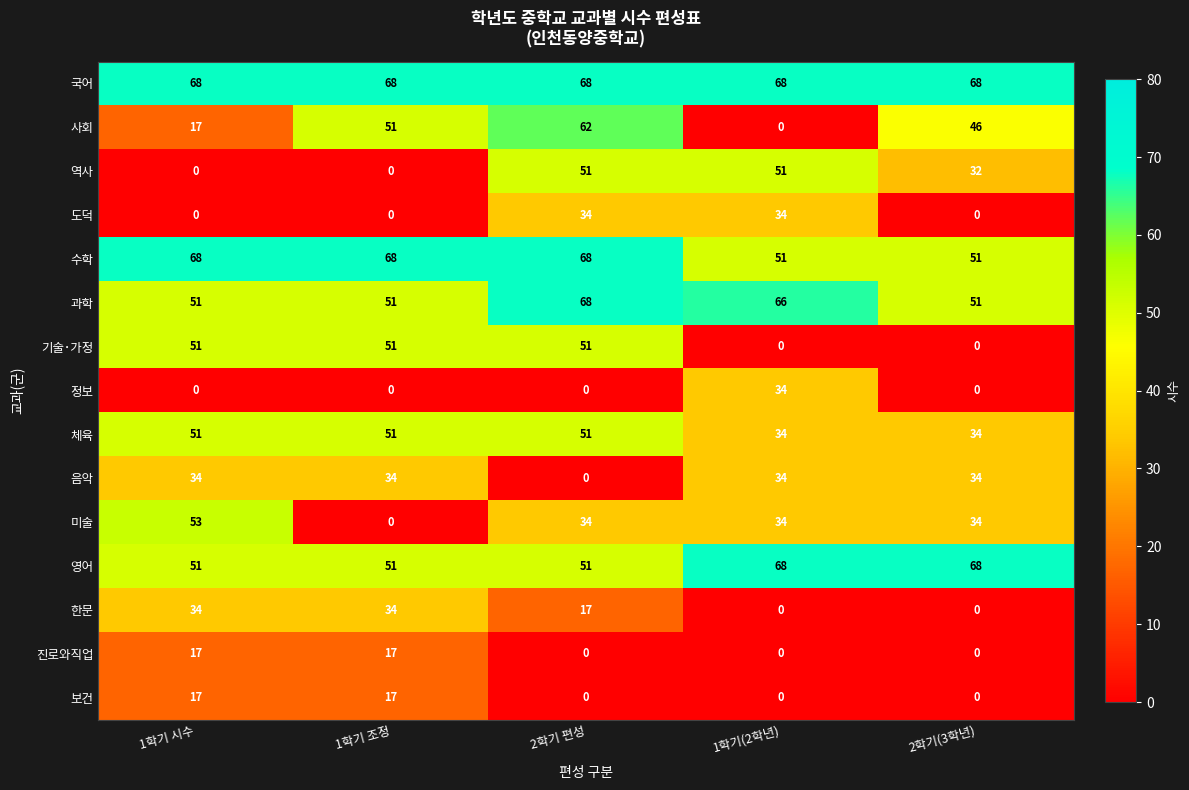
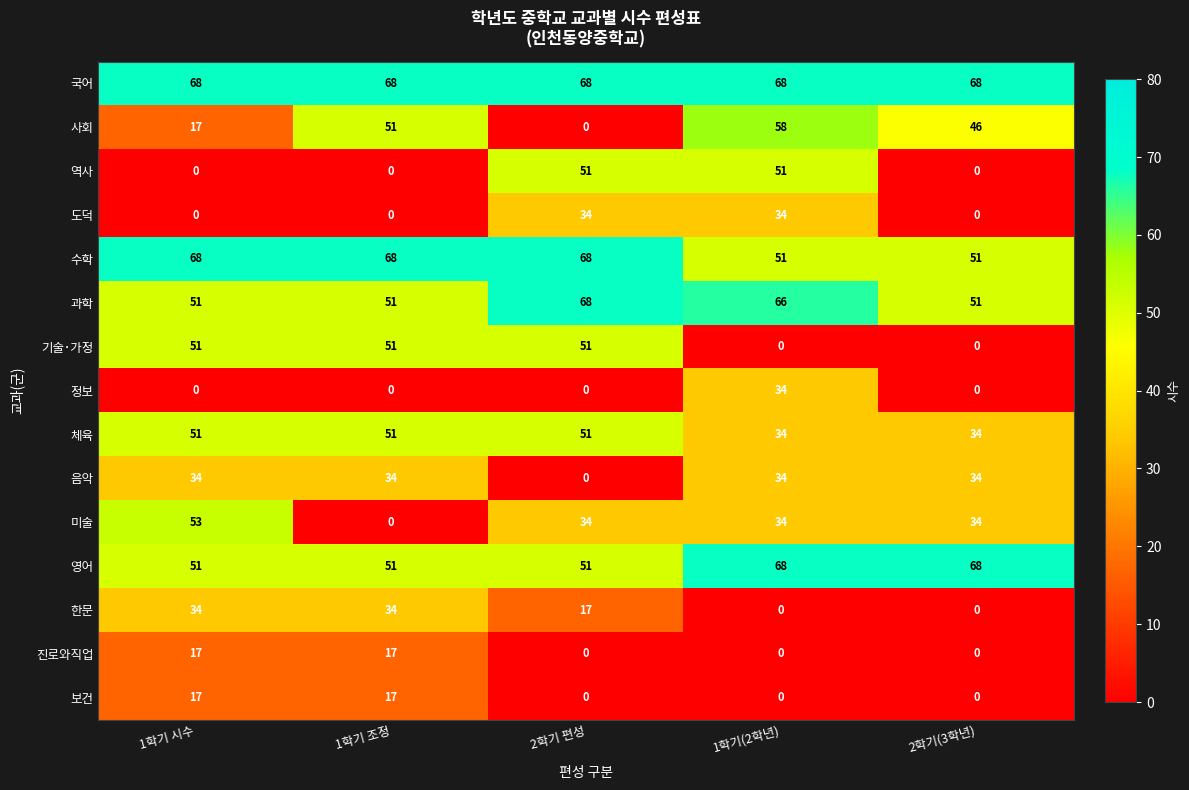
사회, 2학기 편성: 62 -> 0
사회, 1학기(2학년): 0 -> 58
역사, 2학기(3학년): 32 -> 0
